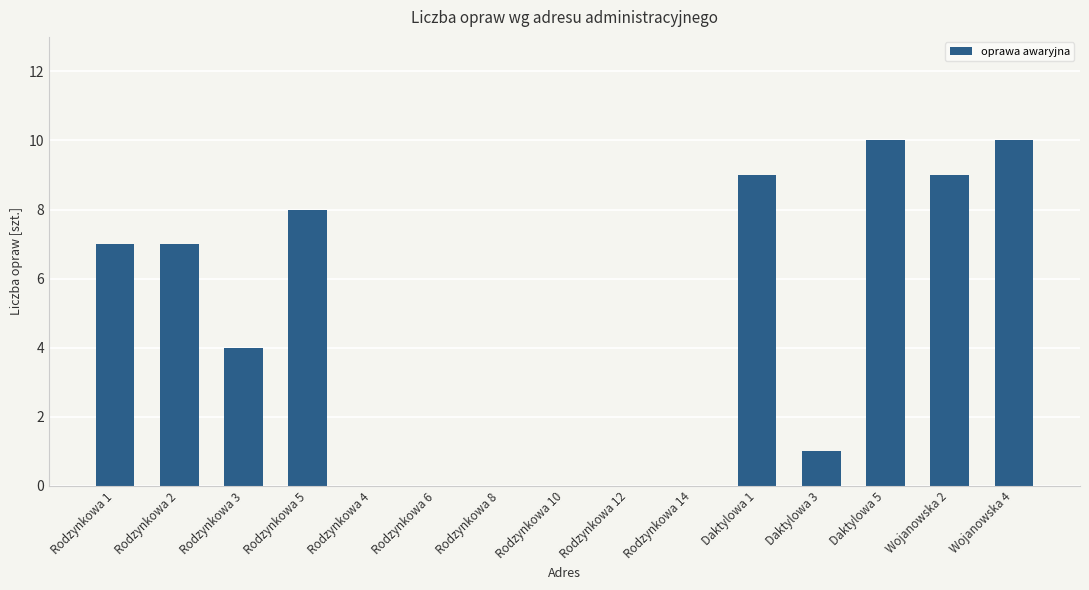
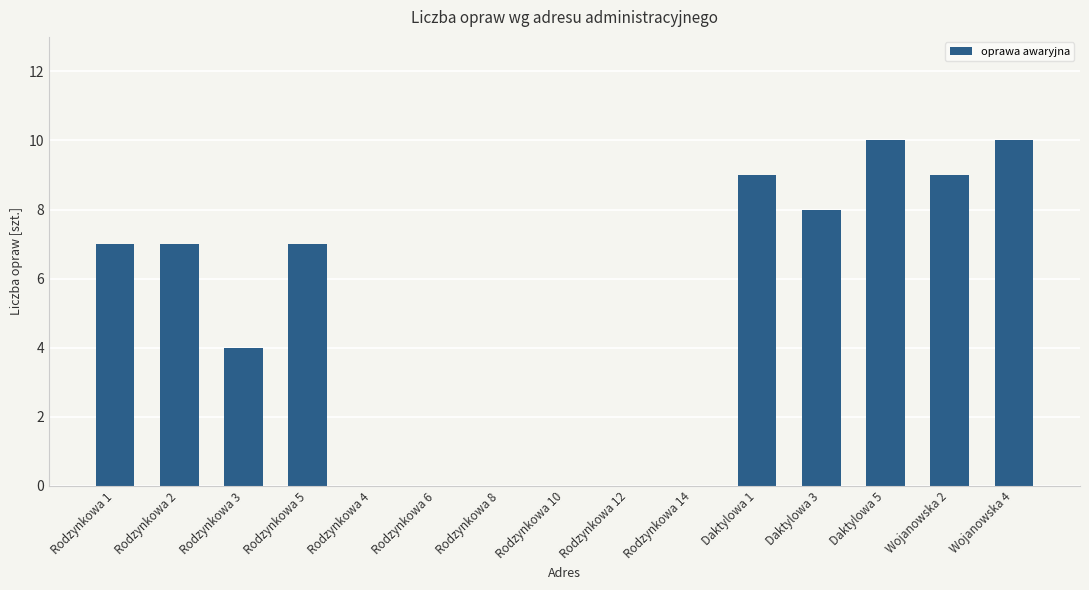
Rodzynkowa 5: 8 -> 7
Daktylowa 3: 1 -> 8
